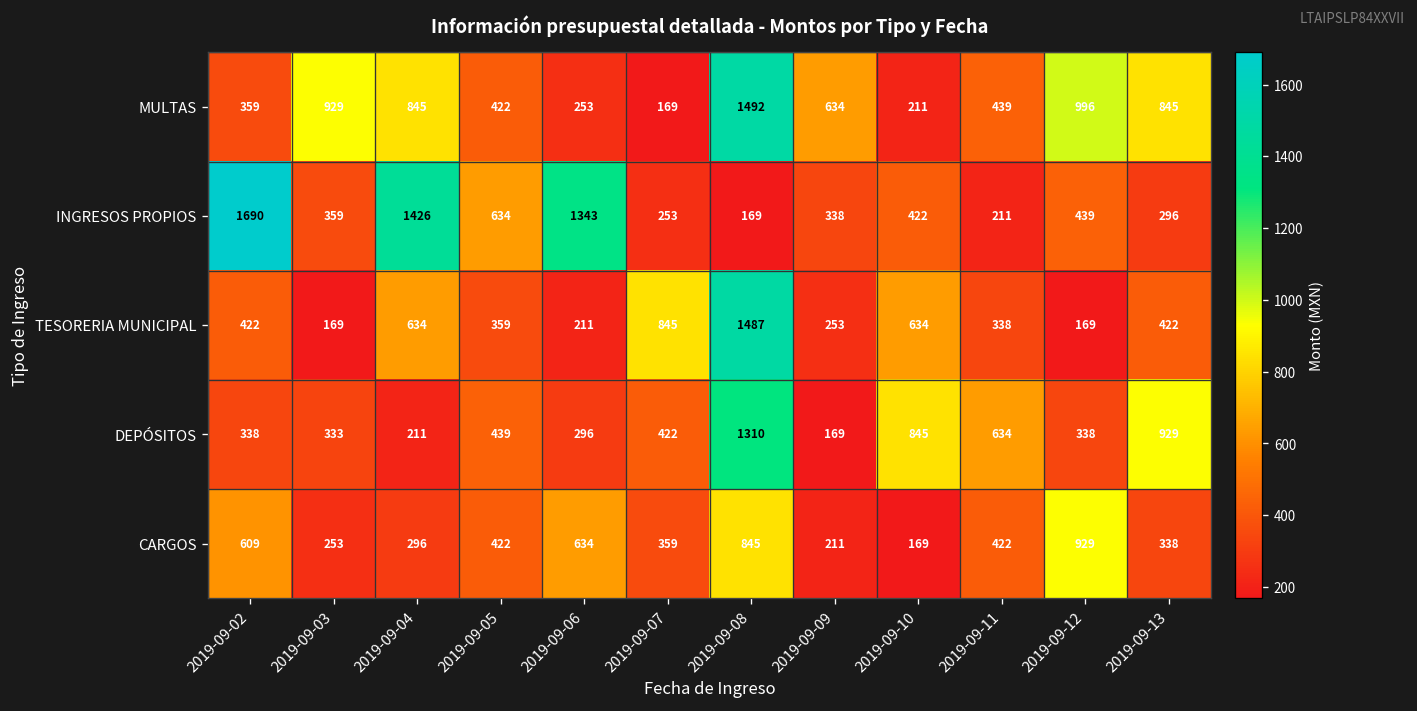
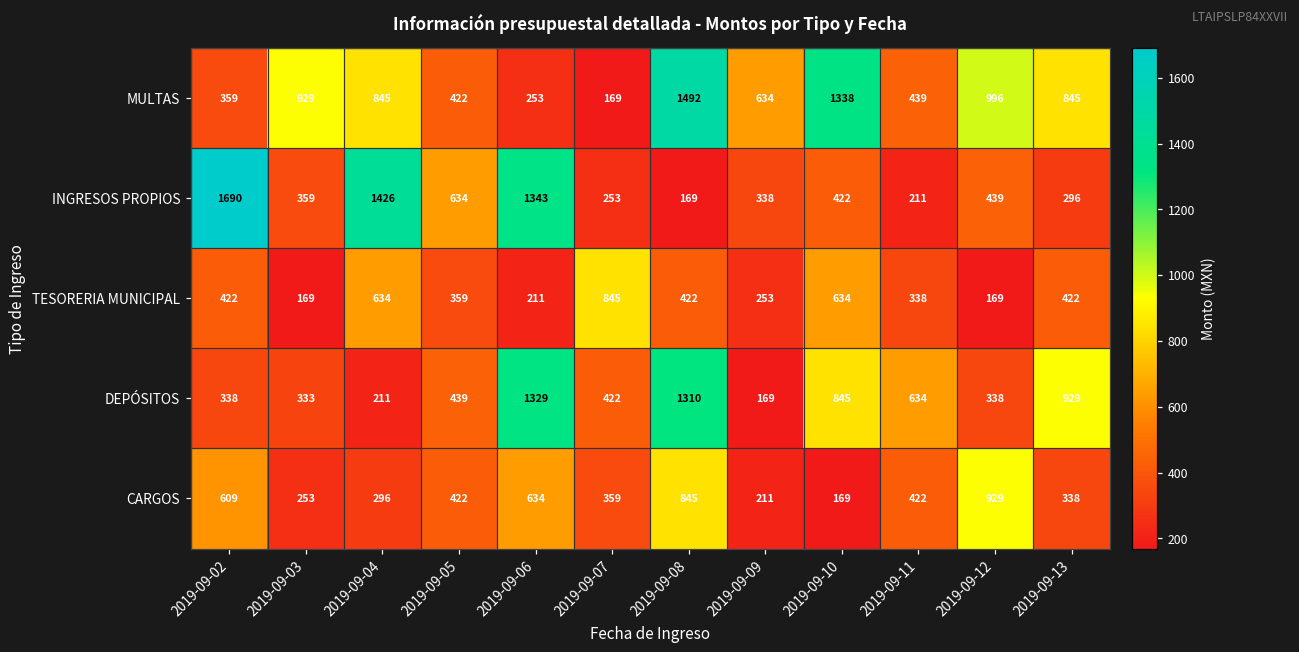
MULTAS, 2019-09-10: 211 -> 1338
TESORERIA MUNICIPAL, 2019-09-08: 1487 -> 422
DEPÓSITOS, 2019-09-06: 296 -> 1329
